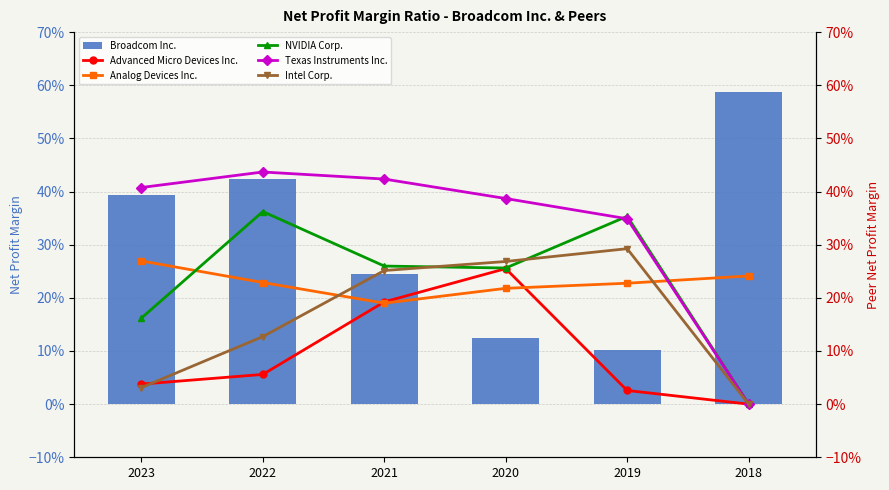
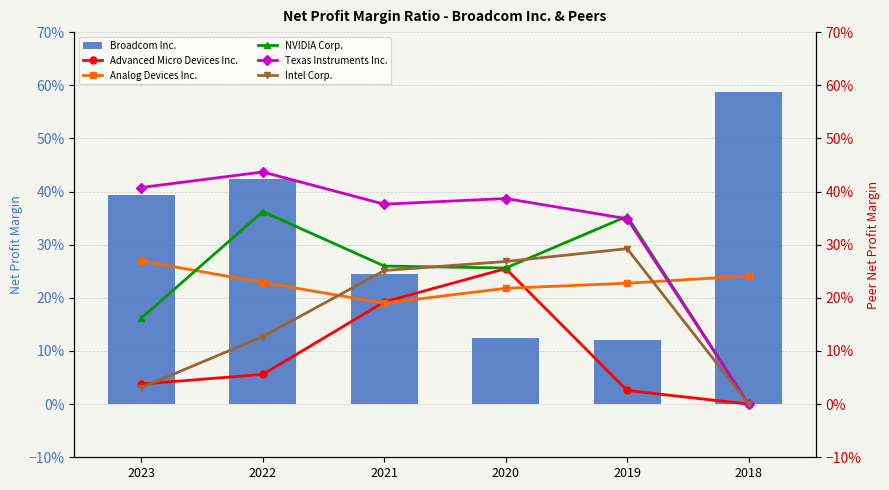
Broadcom Inc., 2019: 10% -> 12%
Texas Instruments Inc., 2021: 42% -> 38%
